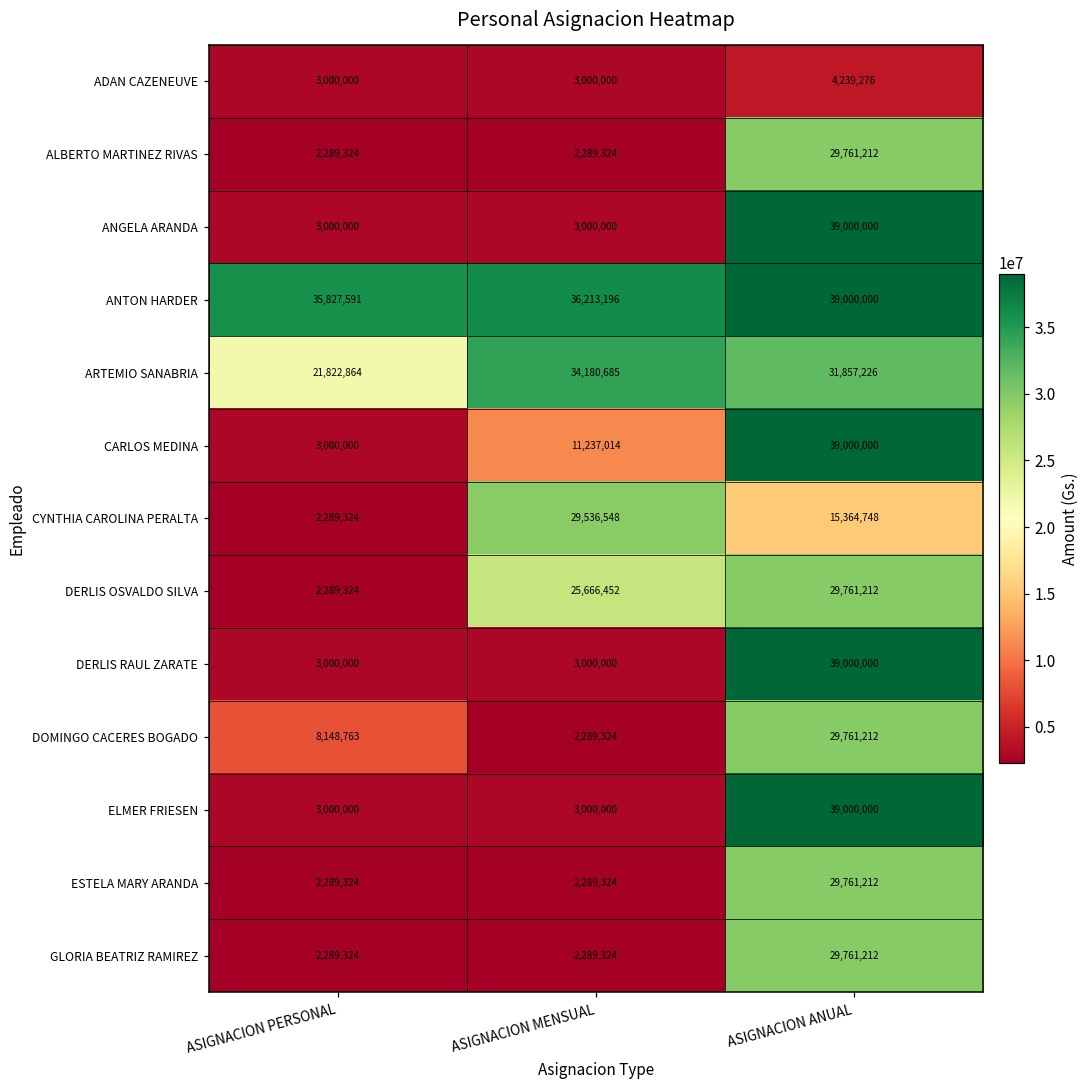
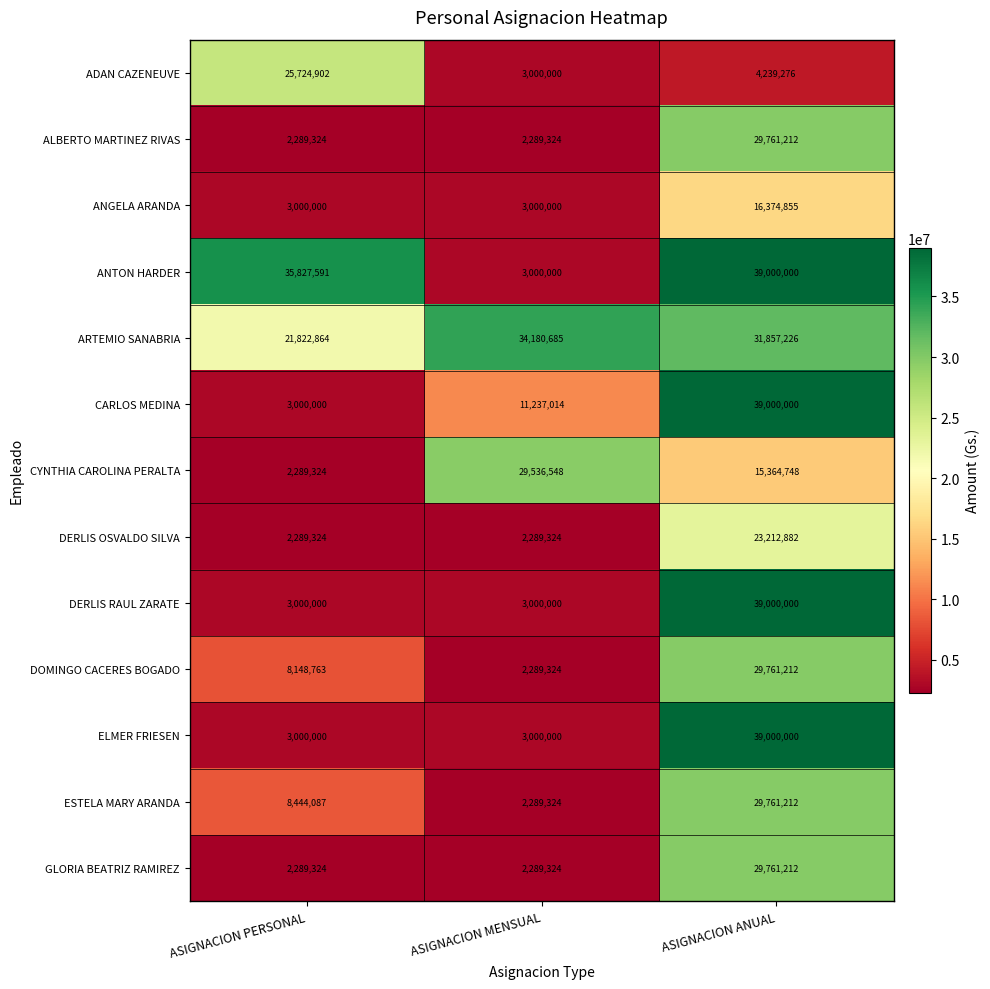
ADAN CAZENEUVE, ASIGNACION PERSONAL: 3,000,000 -> 25,724,902
ANGELA ARANDA, ASIGNACION ANUAL: 39,000,000 -> 16,374,855
ANTON HARDER, ASIGNACION MENSUAL: 36,213,196 -> 3,000,000
DERLIS OSVALDO SILVA, ASIGNACION MENSUAL: 25,666,452 -> 2,289,324
DERLIS OSVALDO SILVA, ASIGNACION ANUAL: 29,761,212 -> 23,212,882
ESTELA MARY ARANDA, ASIGNACION PERSONAL: 2,289,324 -> 8,444,087
